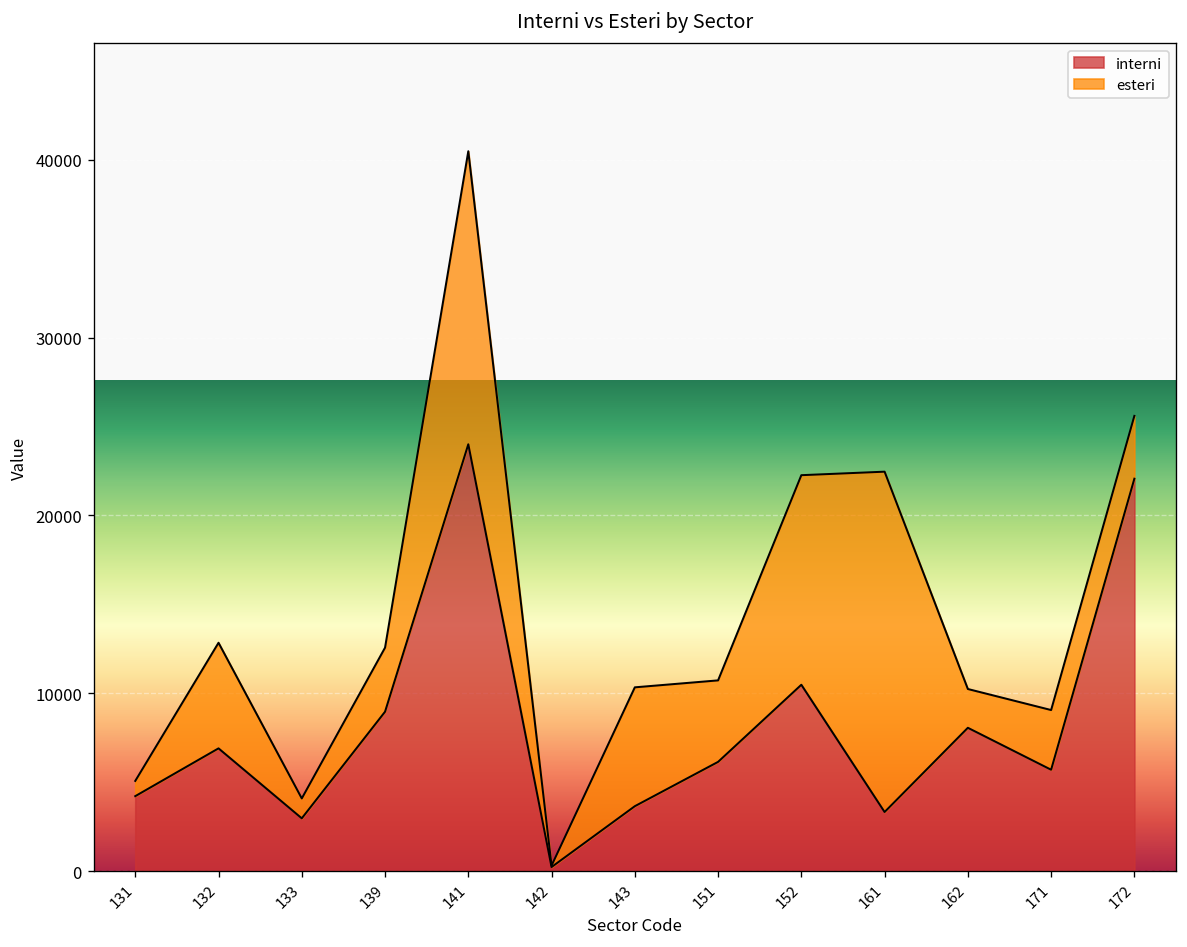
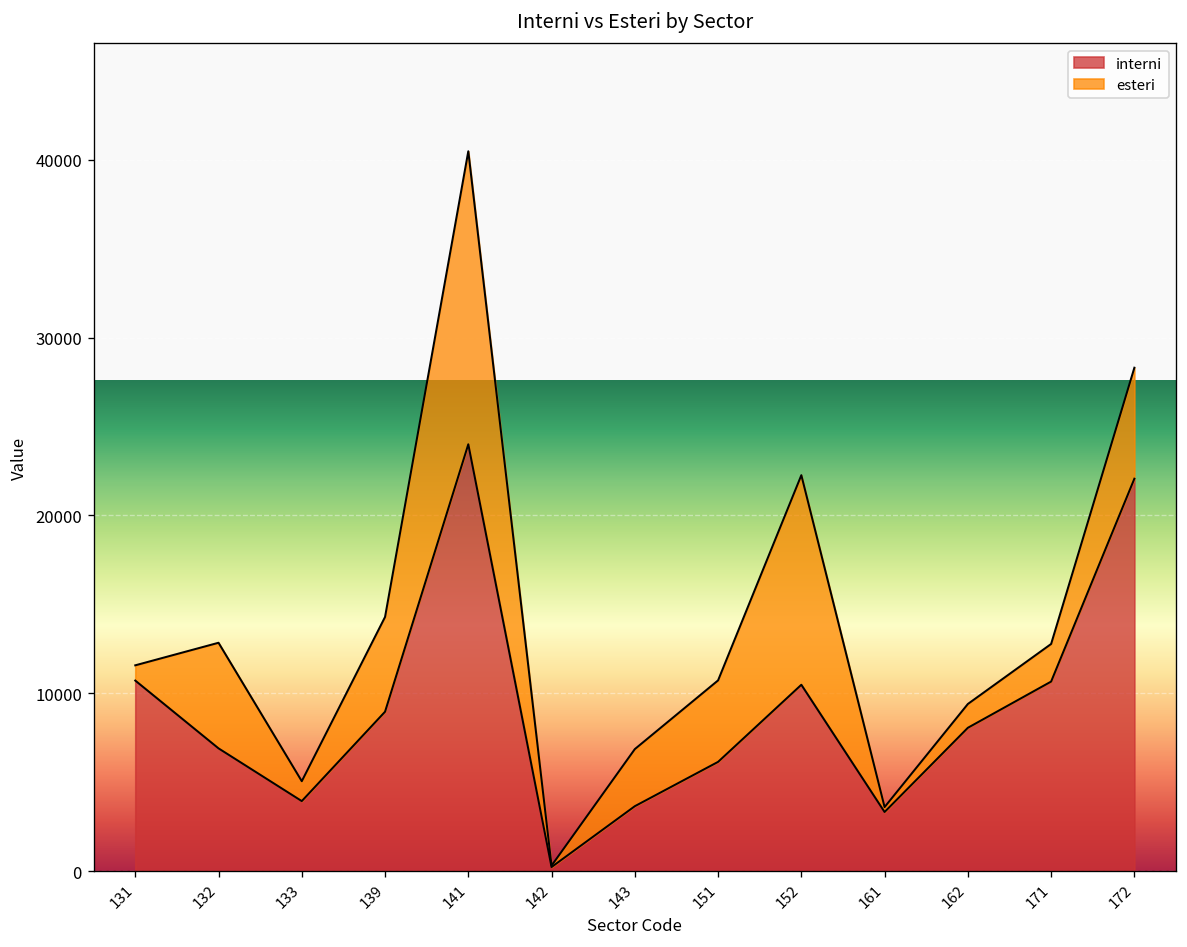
interni, 131: 4200 -> 10700
interni, 133: 3000 -> 3900
esteri, 139: 3600 -> 5300
esteri, 143: 6700 -> 3200
esteri, 161: 19100 -> 300
esteri, 162: 2200 -> 1300
interni, 171: 5700 -> 10700
esteri, 171: 3400 -> 2100
esteri, 172: 3500 -> 6200
